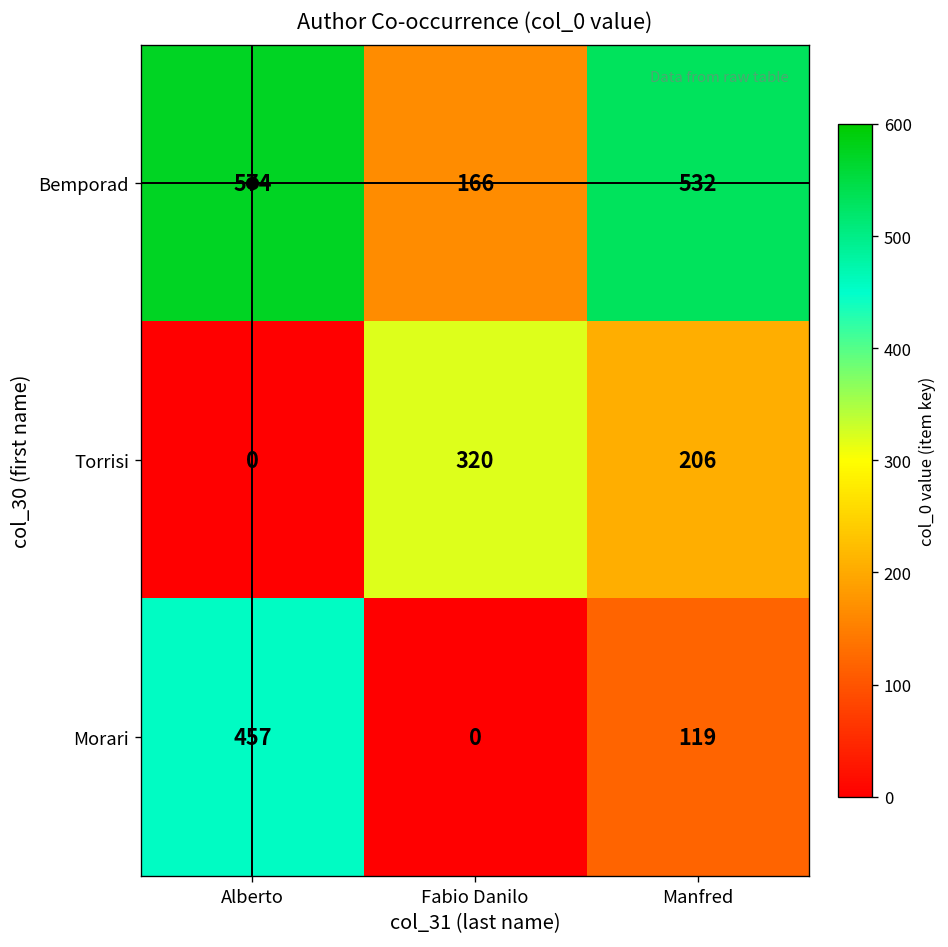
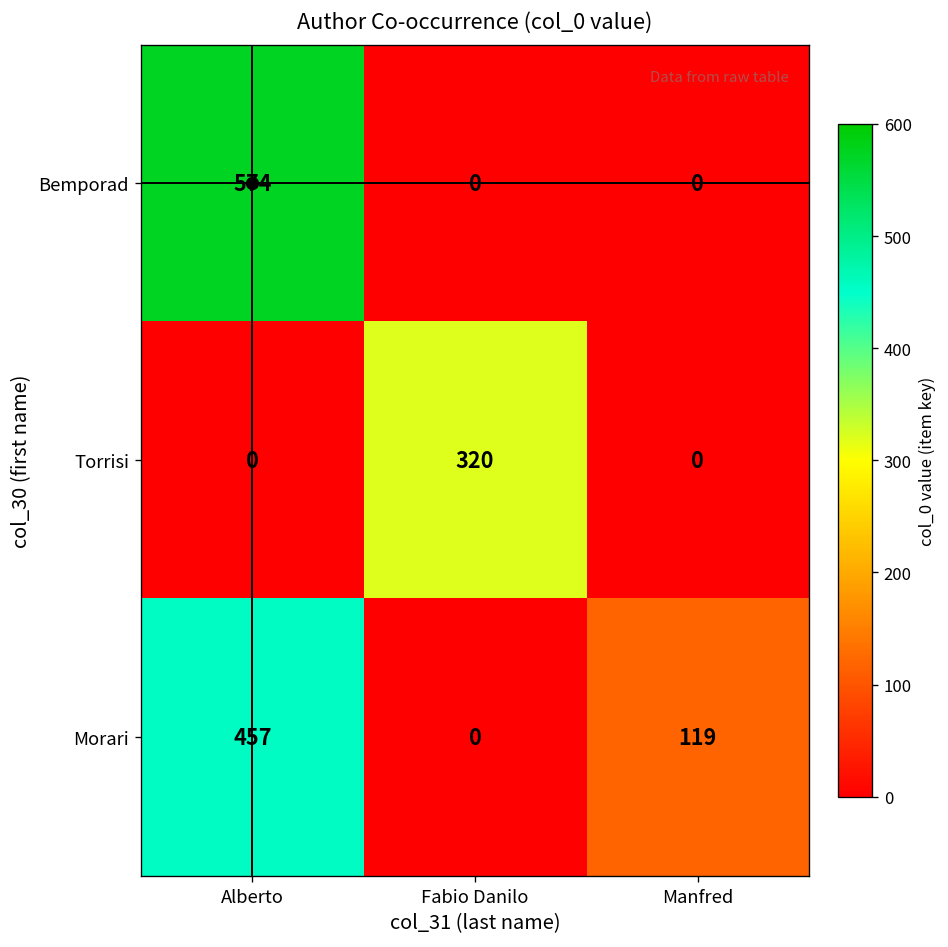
Bemporad, Fabio Danilo: 166 -> 0
Bemporad, Manfred: 532 -> 0
Torrisi, Manfred: 206 -> 0
